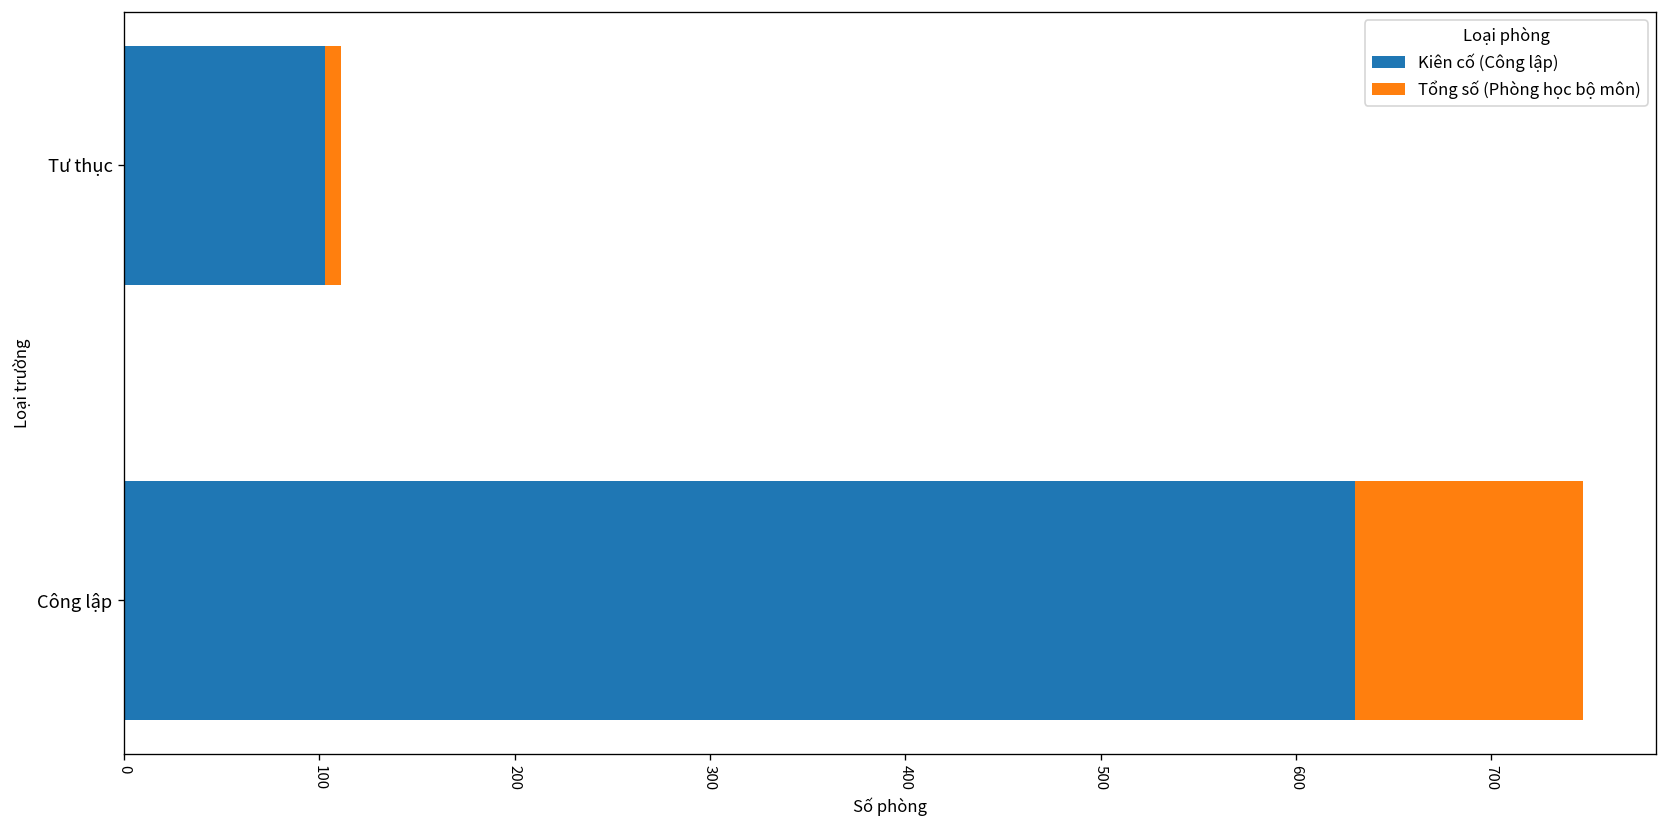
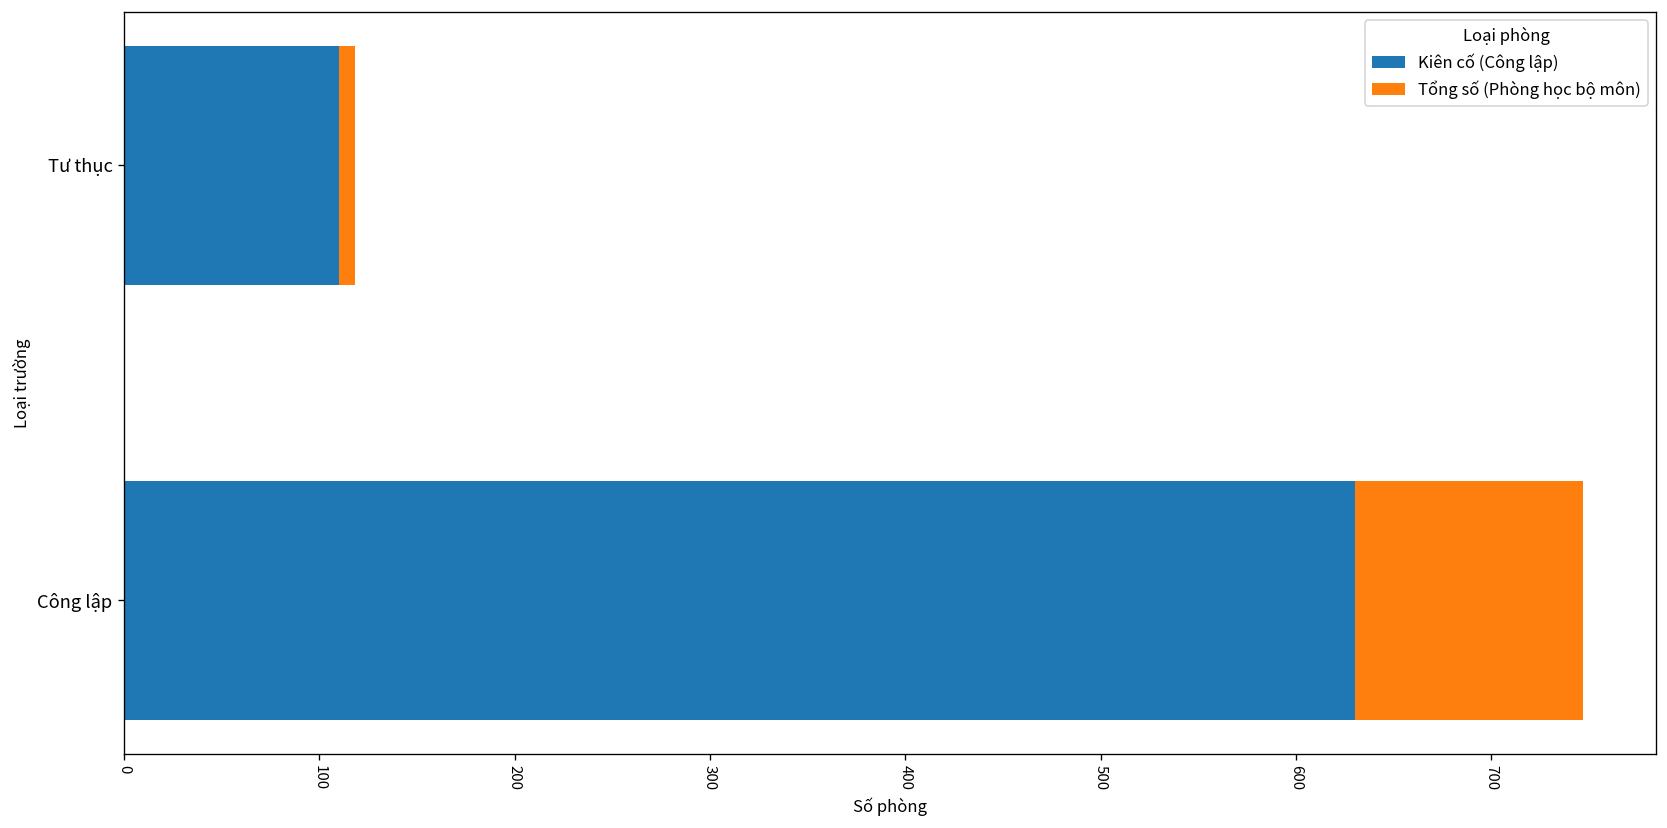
Kiên cố (Công lập), Tư thục: 103 -> 110
